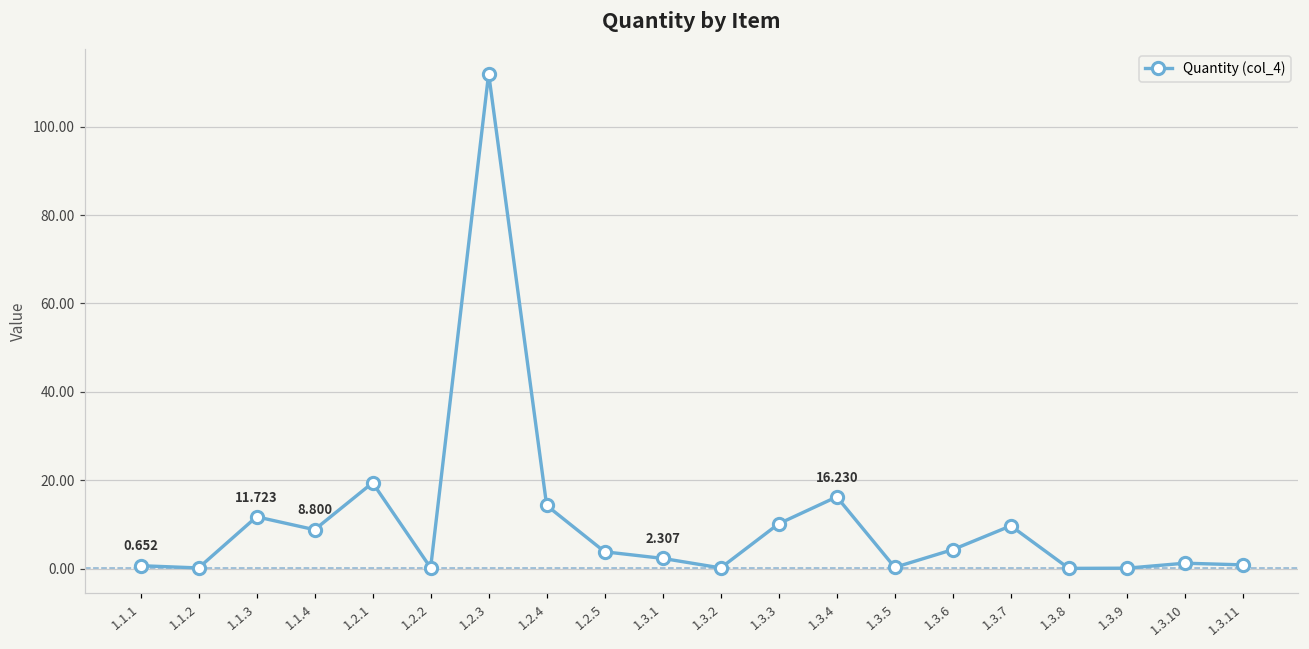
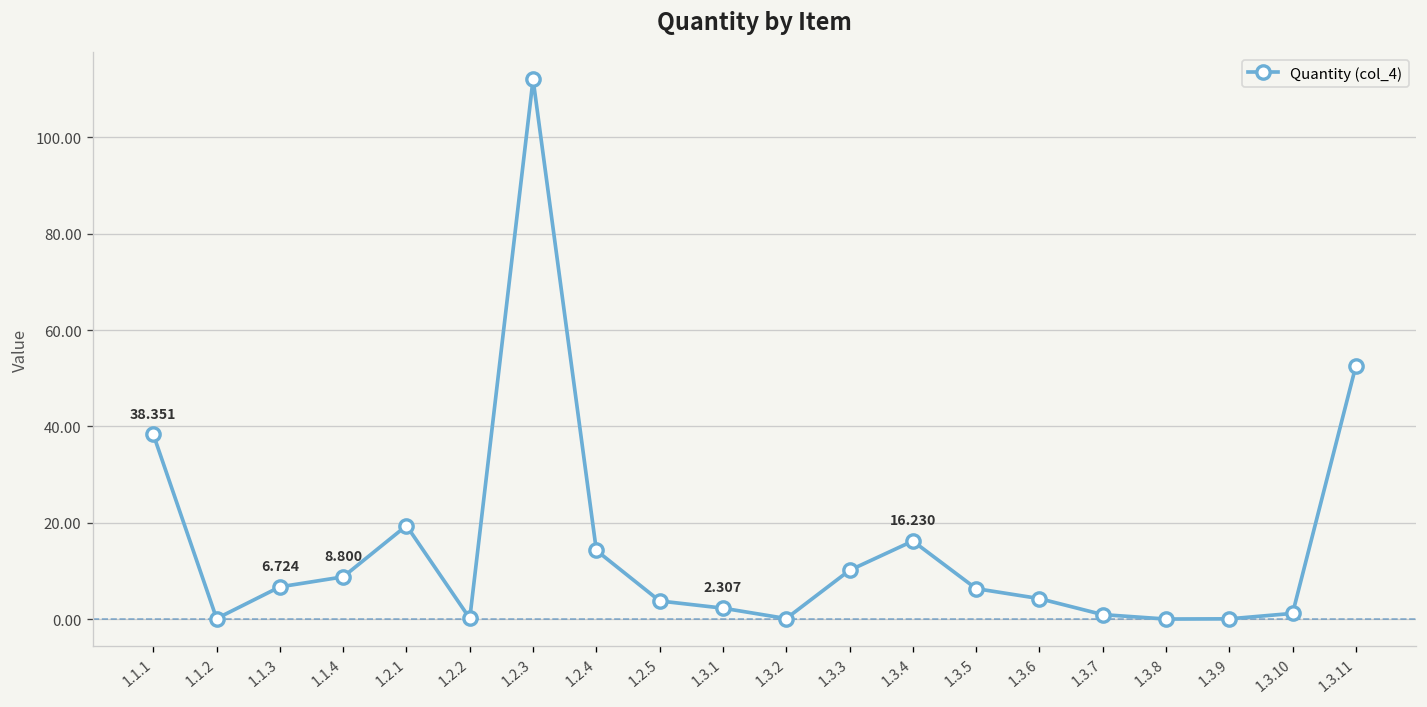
1.1.1: 0.652 -> 38.351
1.1.3: 11.723 -> 6.724
1.3.5: 0 -> 6
1.3.7: 10 -> 1
1.3.11: 1 -> 53
